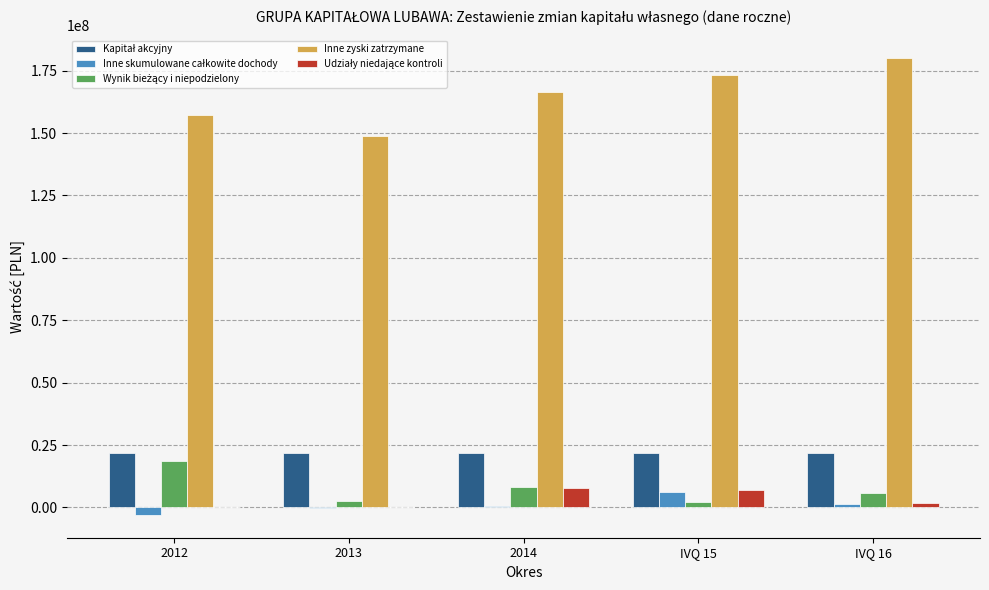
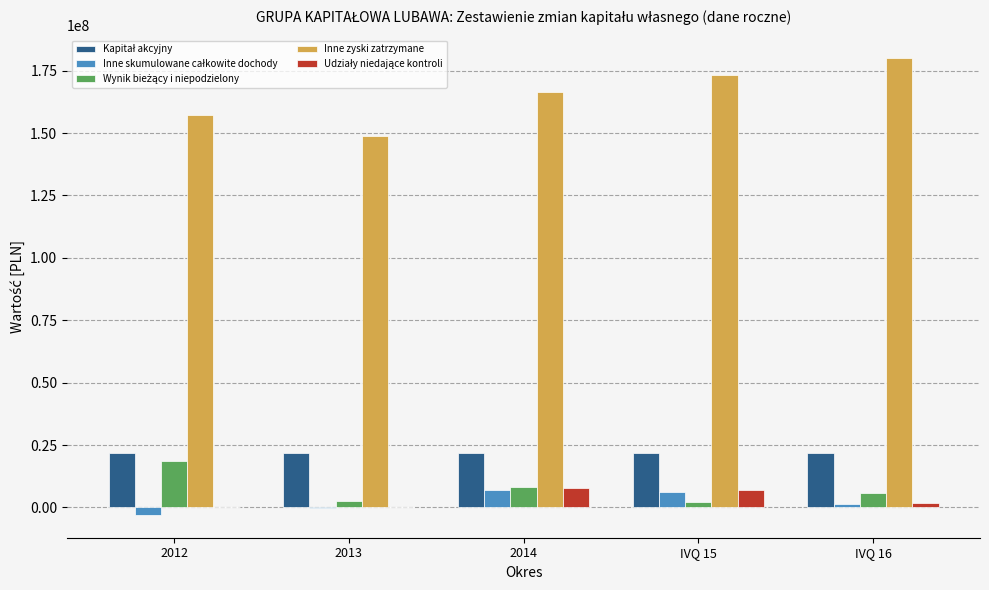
Inne skumulowane całkowite dochody, 2014: 1000000 -> 7000000
